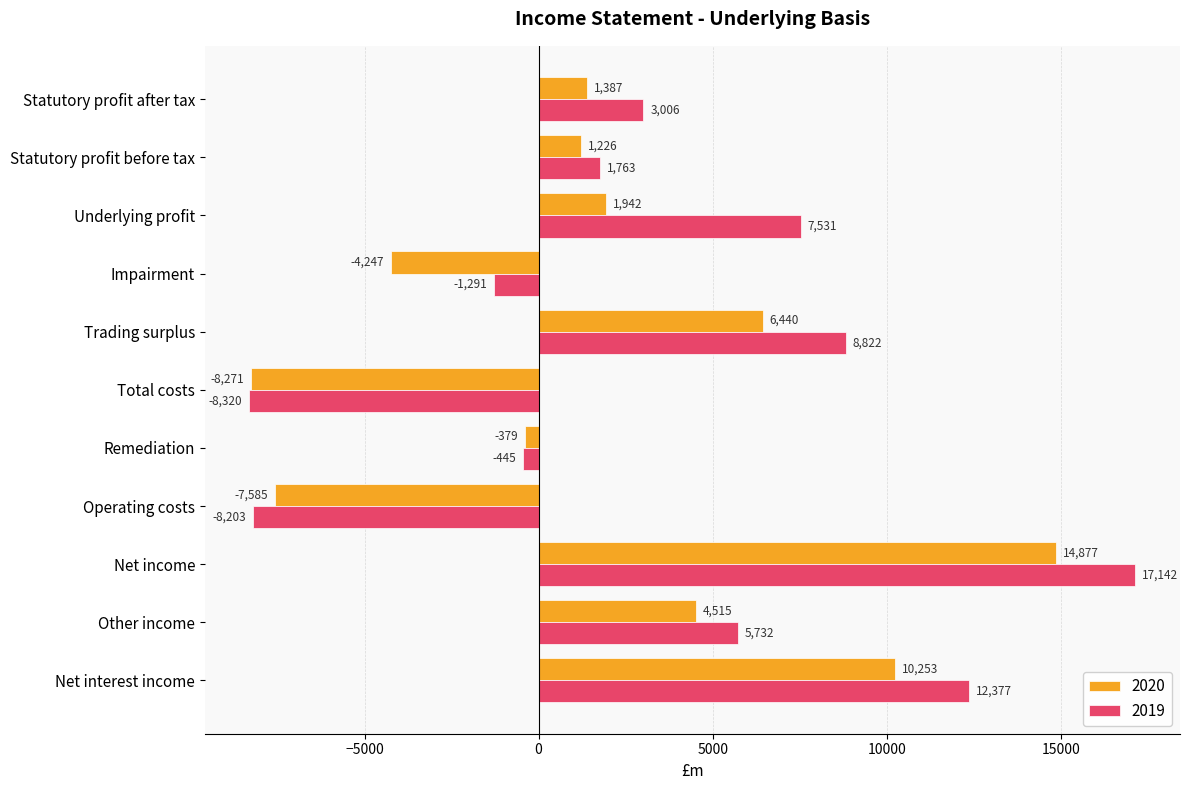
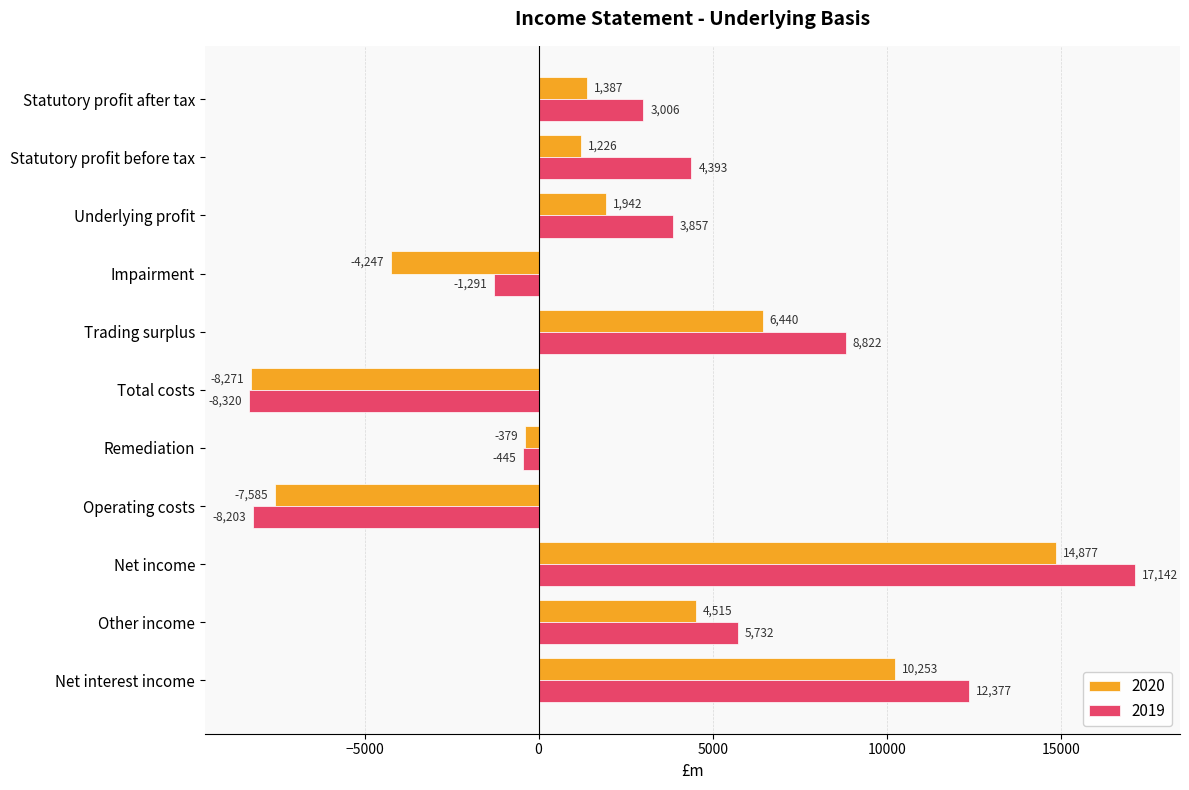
2019, Statutory profit before tax: 1,763 -> 4,393
2019, Underlying profit: 7,531 -> 3,857
